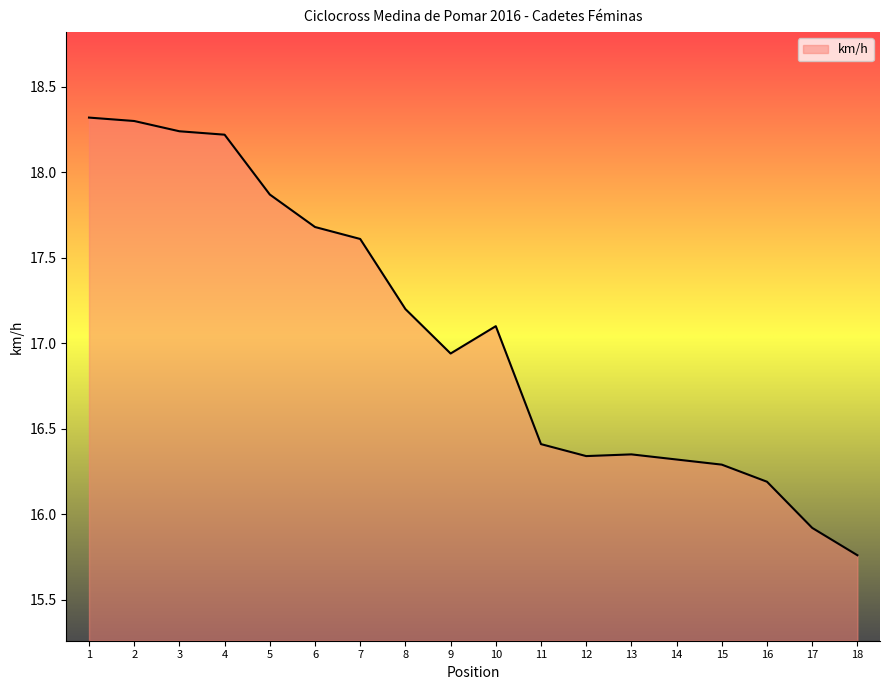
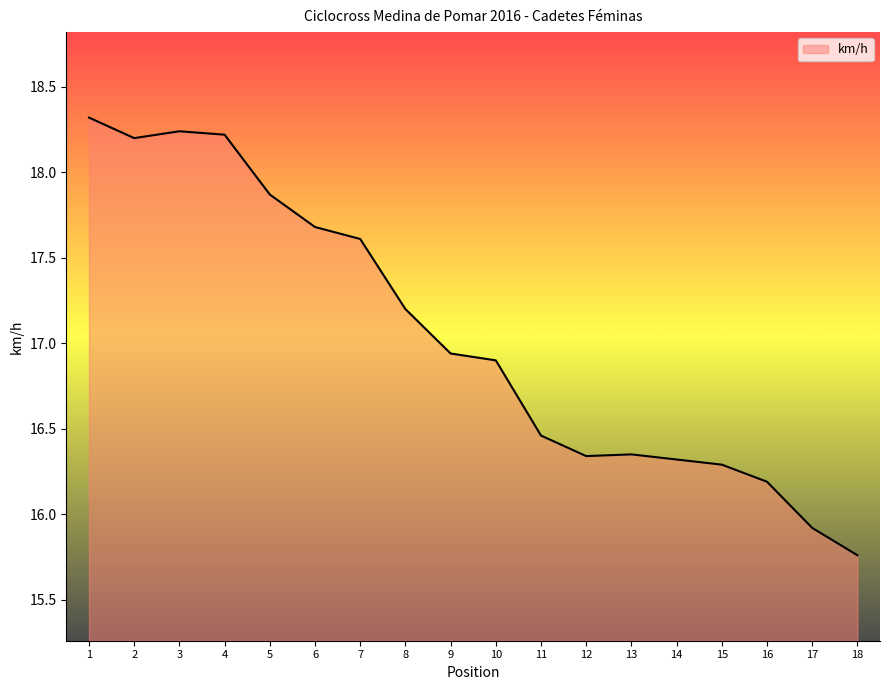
2: 18.3 -> 18.2
10: 17.1 -> 16.9
11: 16.41 -> 16.46
